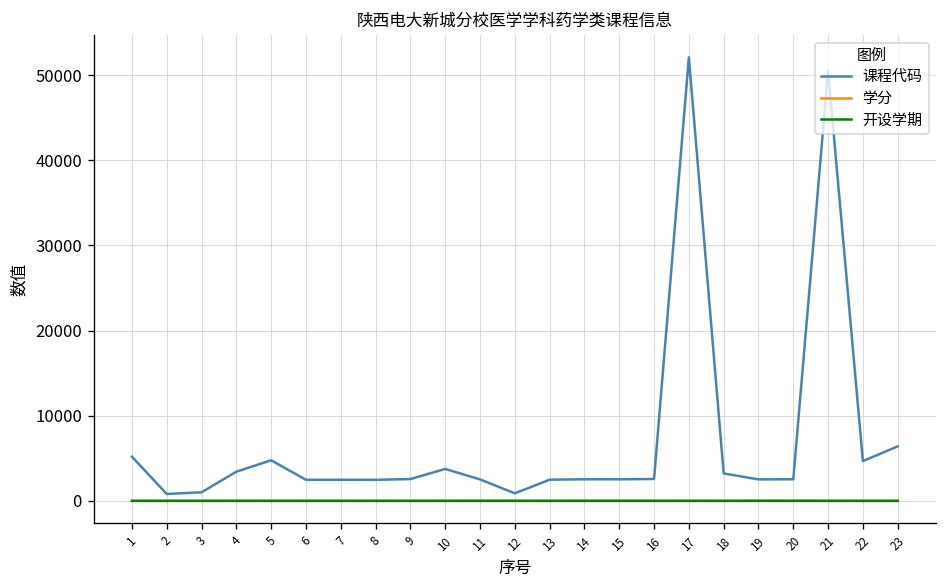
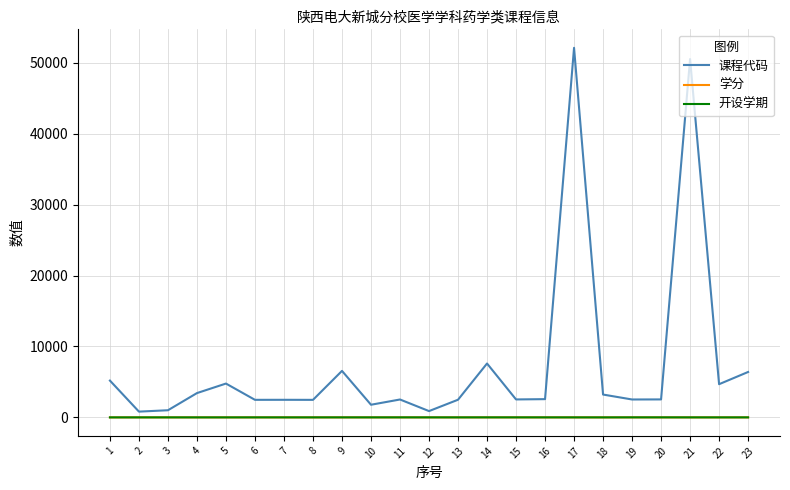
课程代码, 9: 3000 -> 7000
课程代码, 10: 4000 -> 2000
课程代码, 14: 3000 -> 8000
